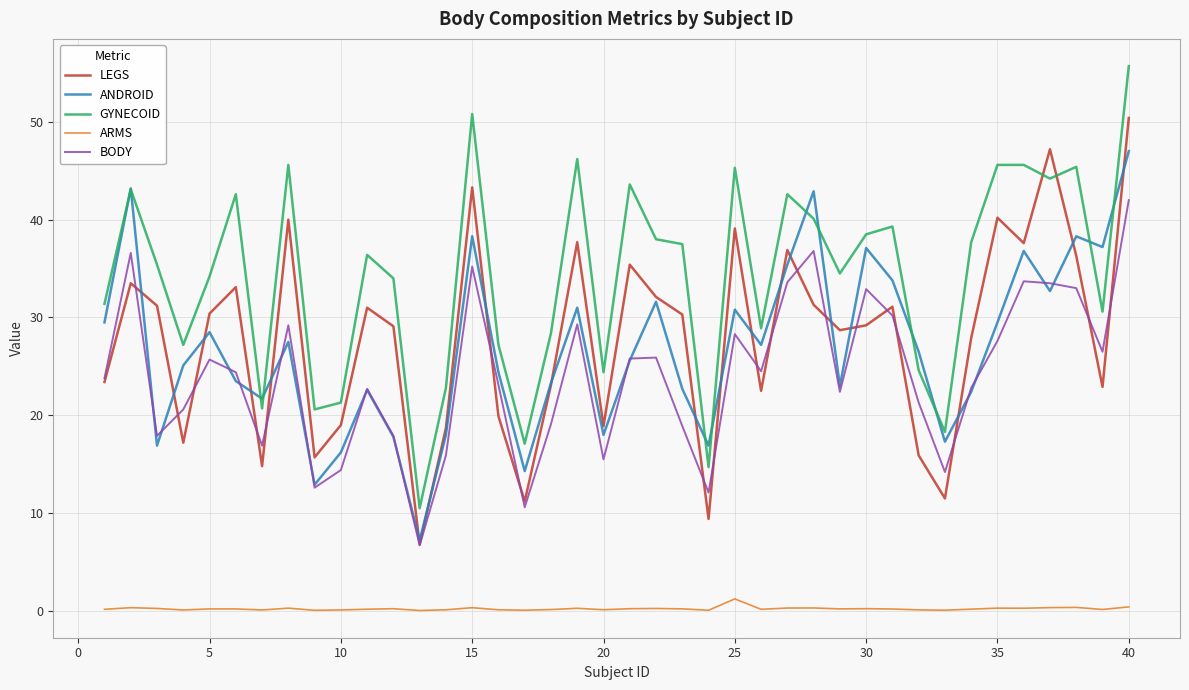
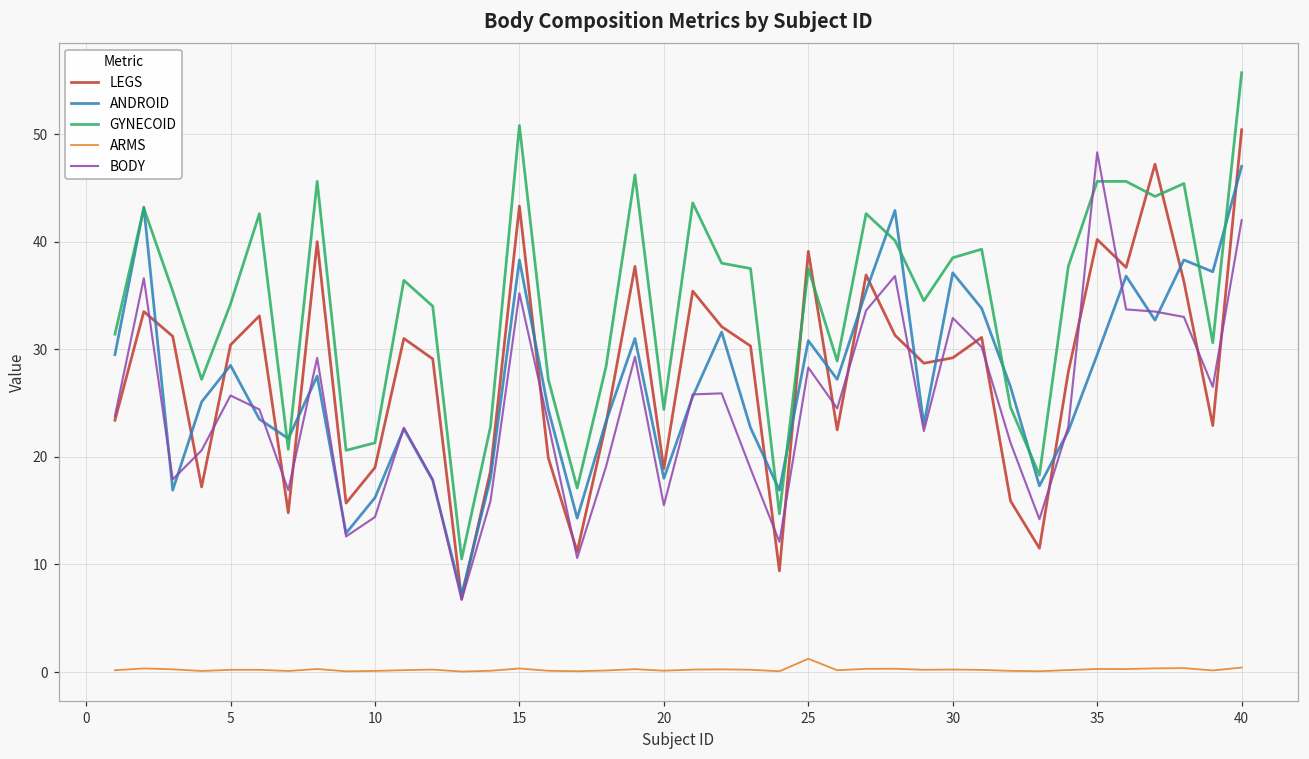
GYNECOID, 25: 45 -> 38
BODY, 35: 28 -> 48
